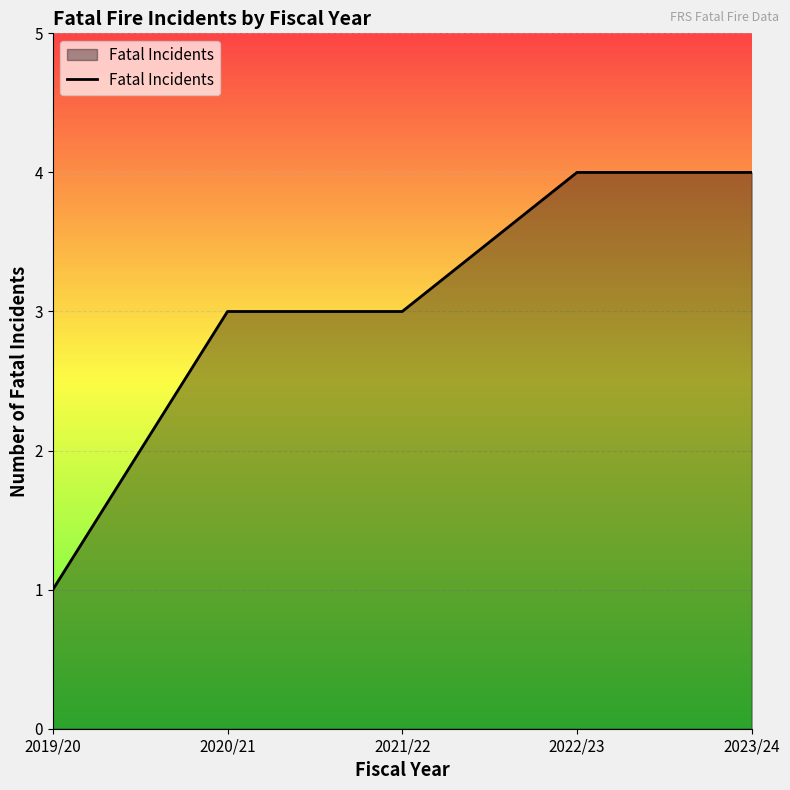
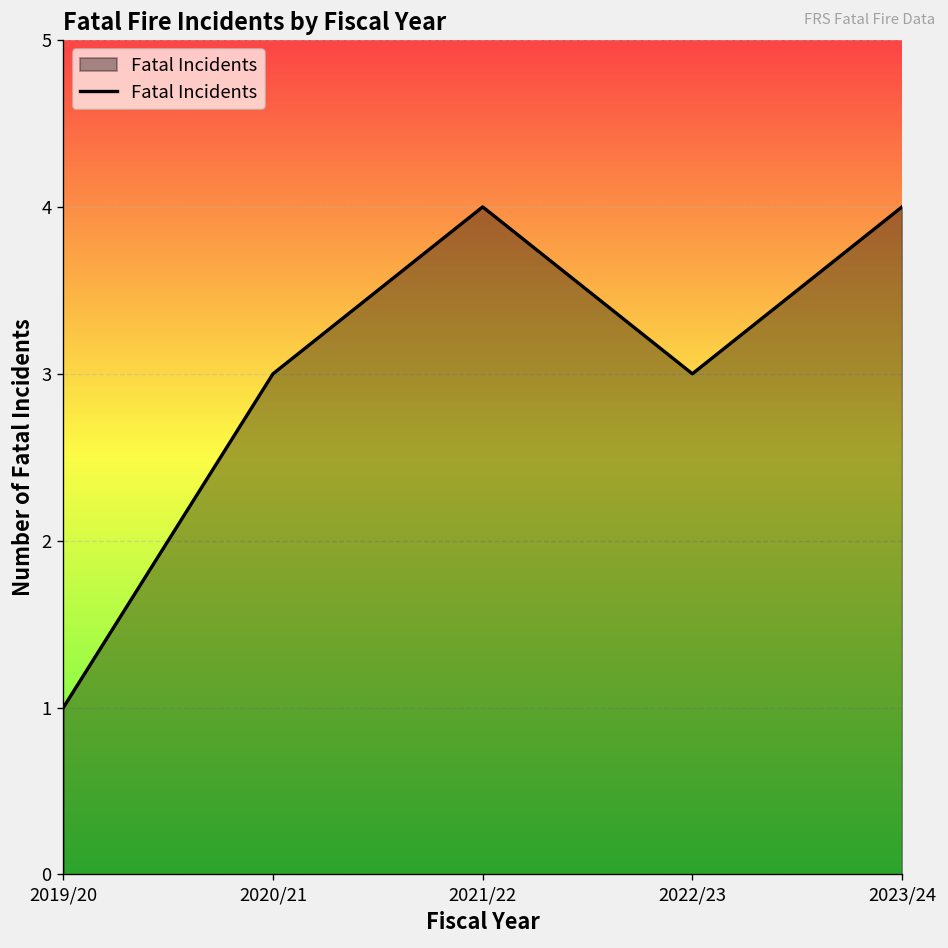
2021/22: 3 -> 4
2022/23: 4 -> 3
